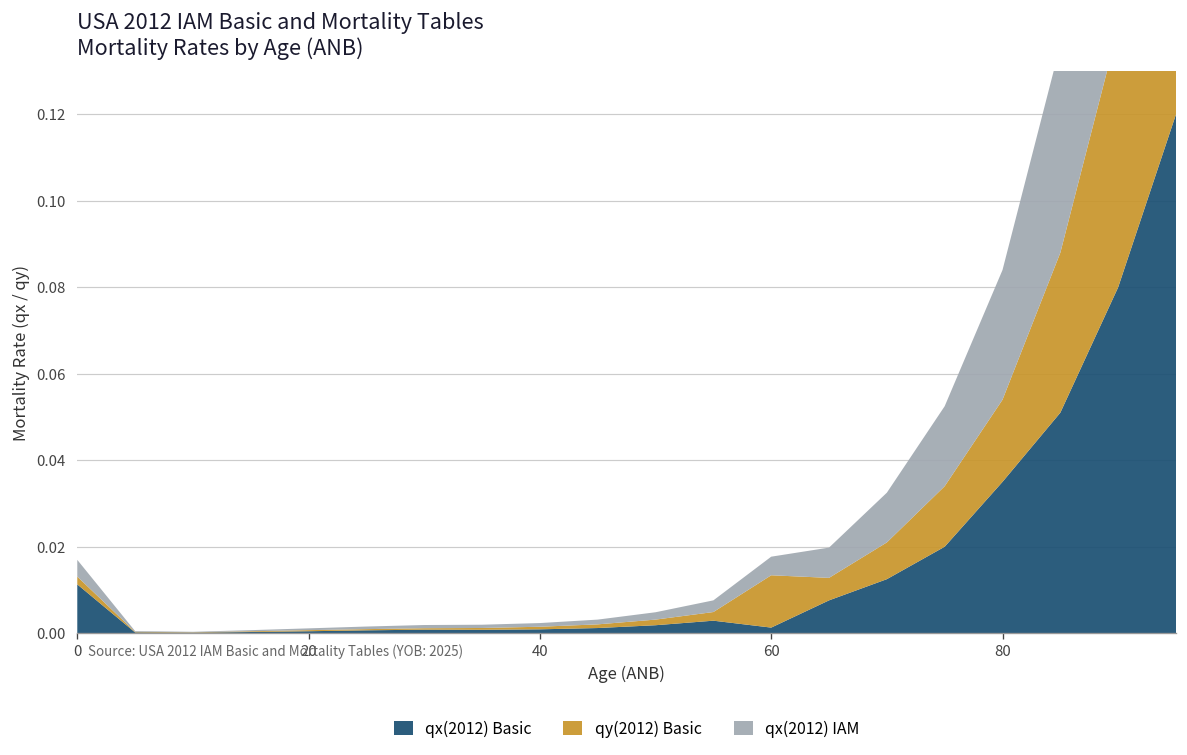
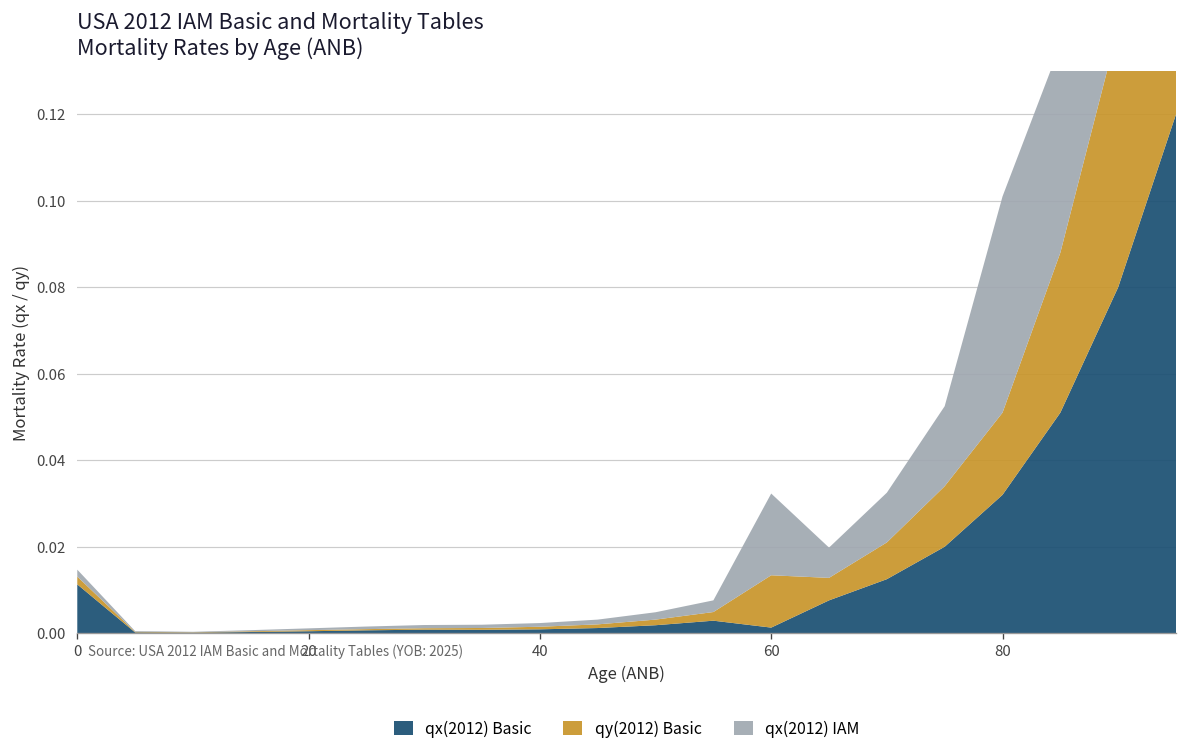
qx(2012) IAM, 0: 0.004 -> 0.002
qx(2012) IAM, 60: 0.004 -> 0.019
qx(2012) Basic, 80: 0.035 -> 0.032
qx(2012) IAM, 80: 0.03 -> 0.05
